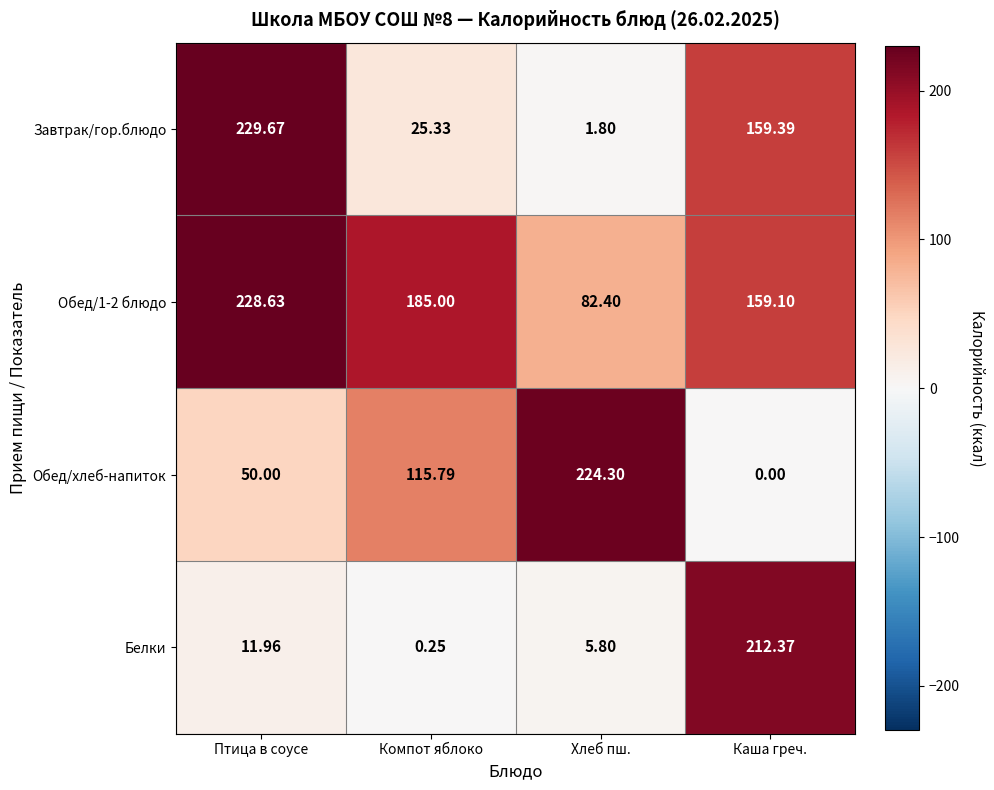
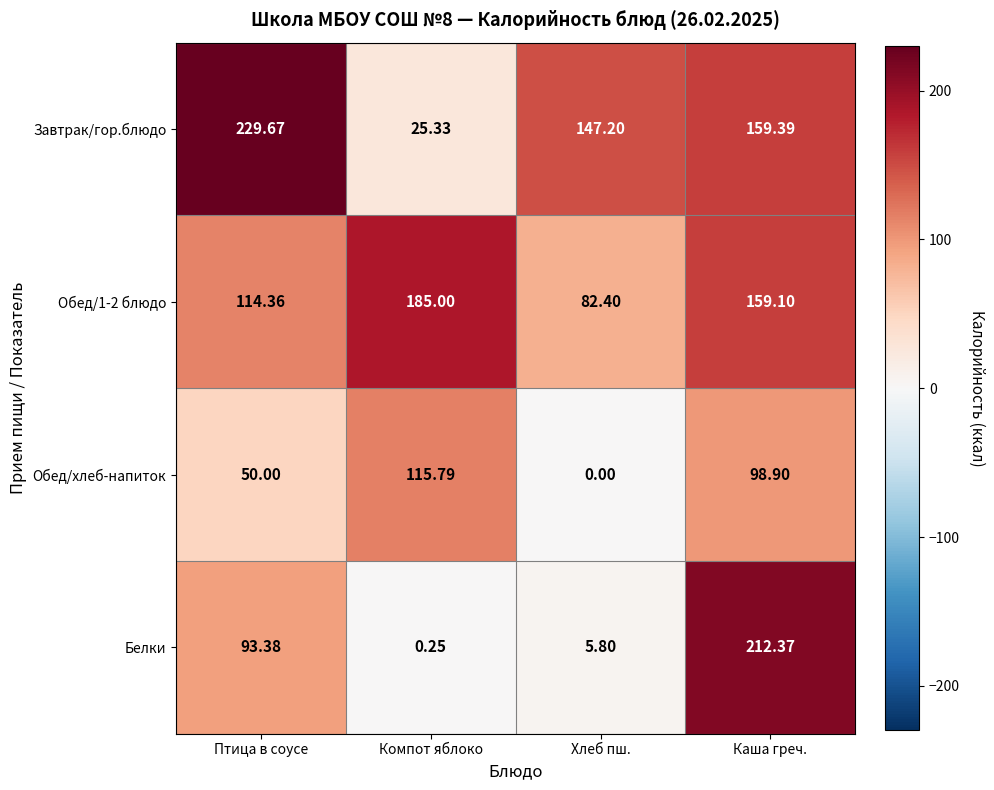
Завтрак/гор.блюдо, Хлеб пш.: 1.80 -> 147.20
Обед/1-2 блюдо, Птица в соусе: 228.63 -> 114.36
Обед/хлеб-напиток, Хлеб пш.: 224.30 -> 0.00
Обед/хлеб-напиток, Каша греч.: 0.00 -> 98.90
Белки, Птица в соусе: 11.96 -> 93.38
